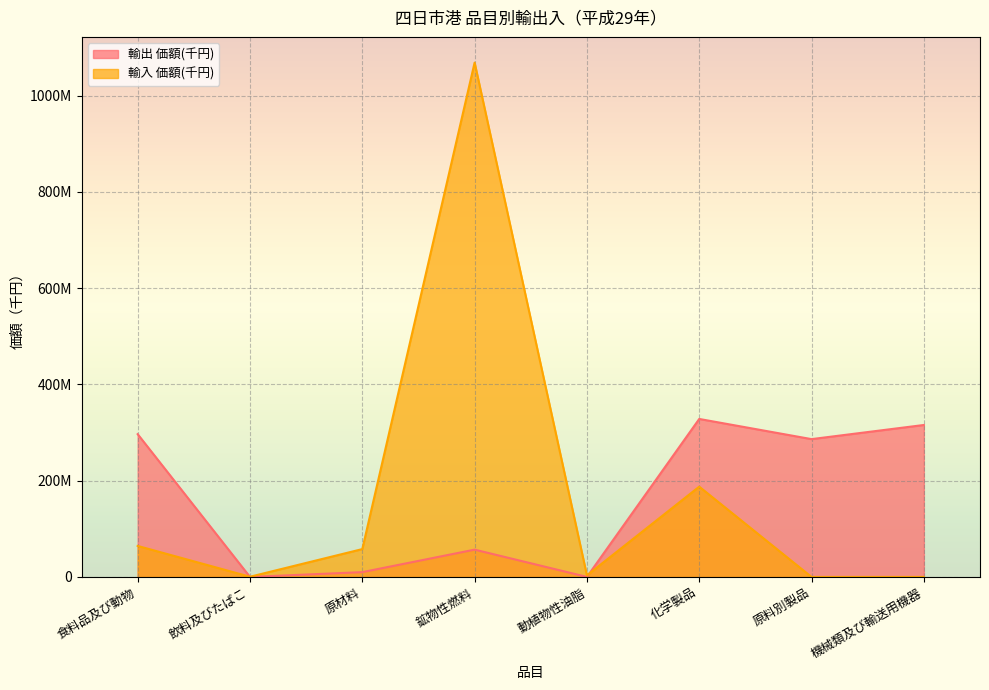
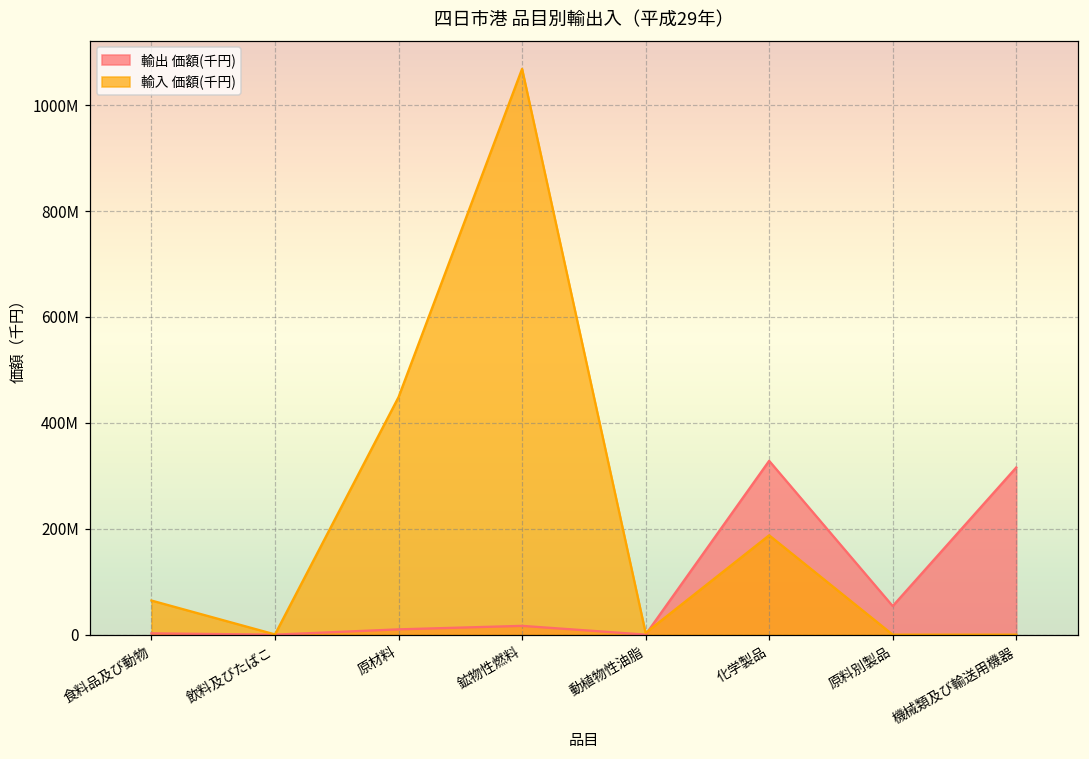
輸出 価額(千円), 食料品及び動物: 300000000 -> 0
輸入 価額(千円), 原材料: 60000000 -> 450000000
輸出 価額(千円), 鉱物性燃料: 60000000 -> 20000000
輸出 価額(千円), 原料別製品: 290000000 -> 50000000
